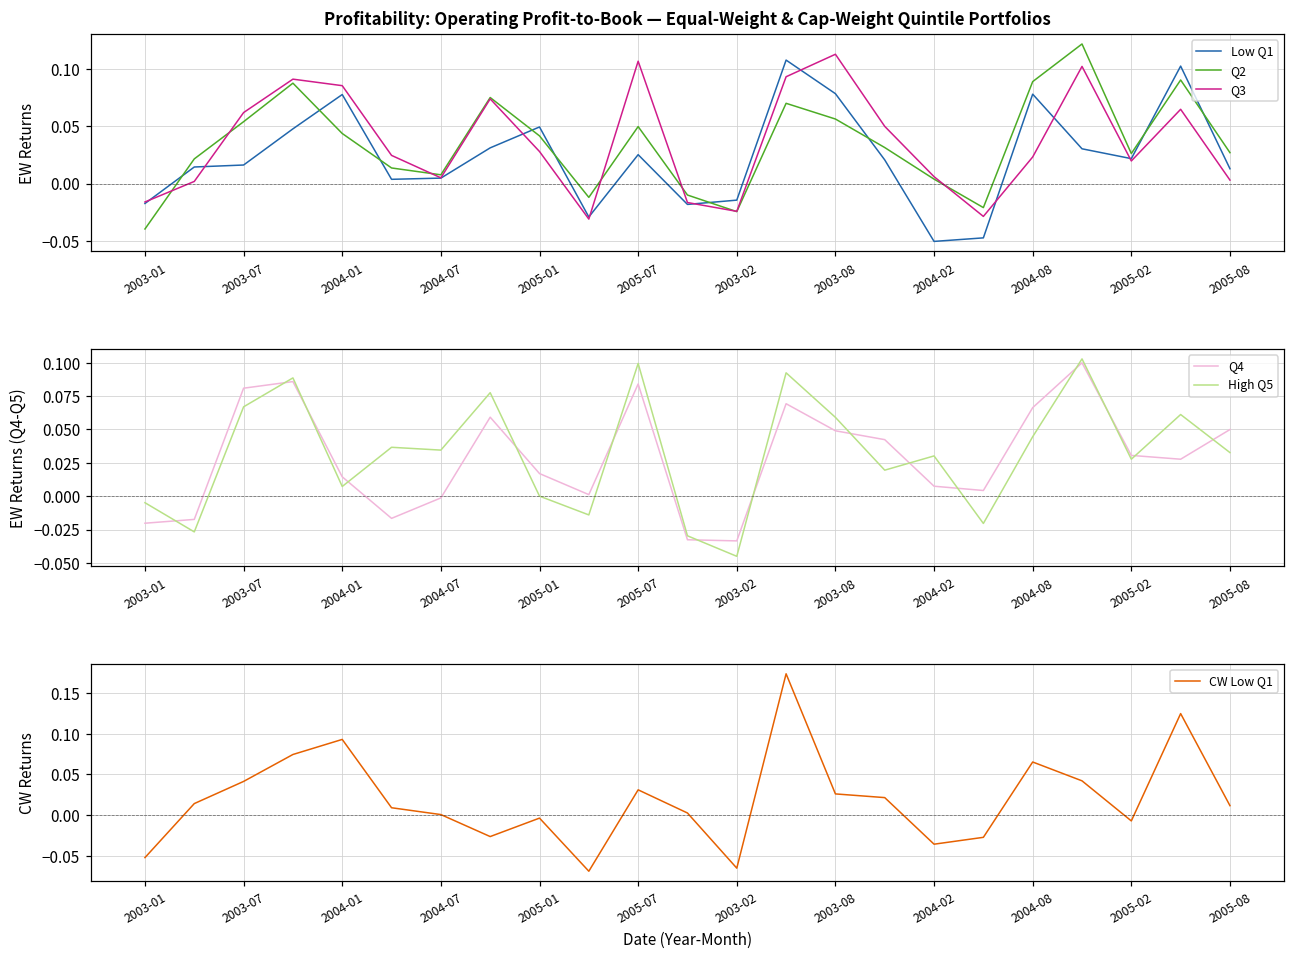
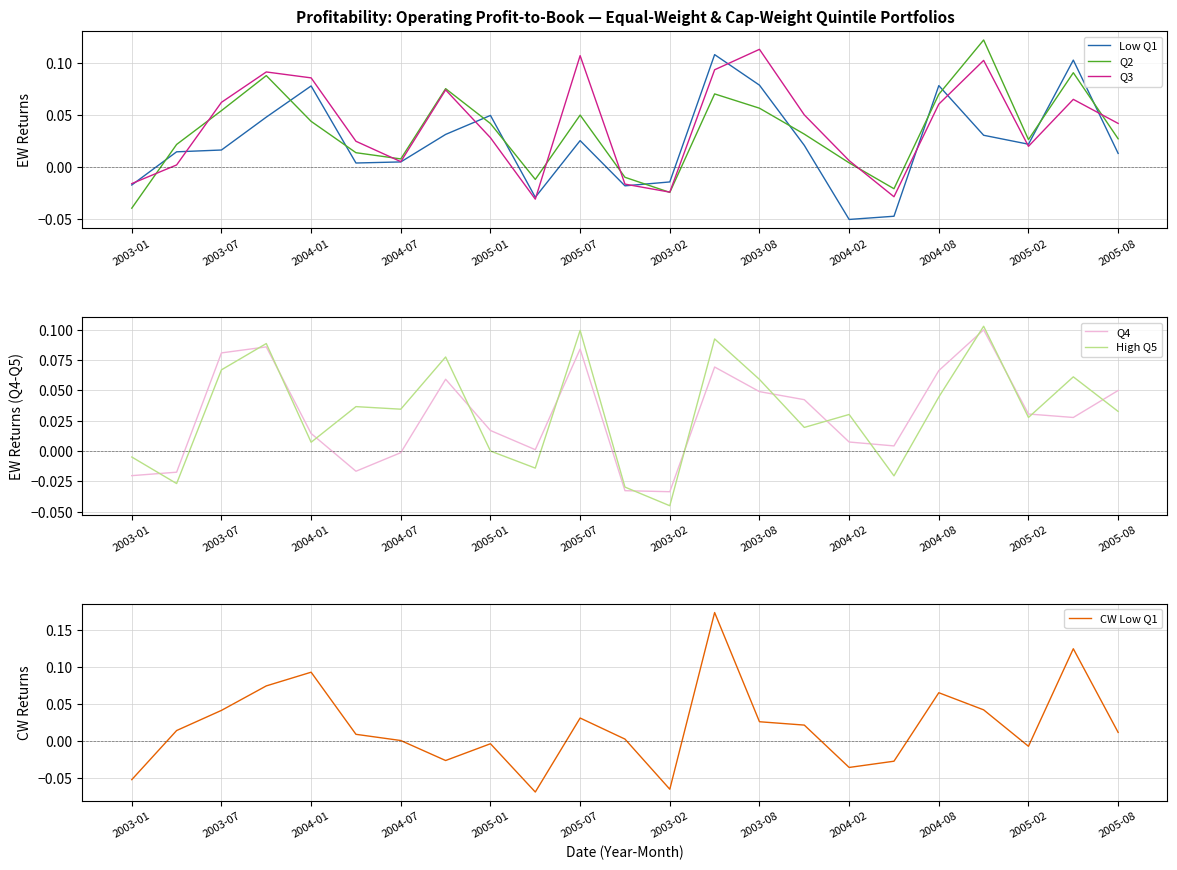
Profitability: Operating Profit-to-Book — Equal-Weight & Cap-Weight Quintile Portfolios, Q2, 2004-08: 0.089 -> 0.070
Profitability: Operating Profit-to-Book — Equal-Weight & Cap-Weight Quintile Portfolios, Q3, 2004-08: 0.023 -> 0.060
Profitability: Operating Profit-to-Book — Equal-Weight & Cap-Weight Quintile Portfolios, Q3, 2005-08: 0.003 -> 0.042
